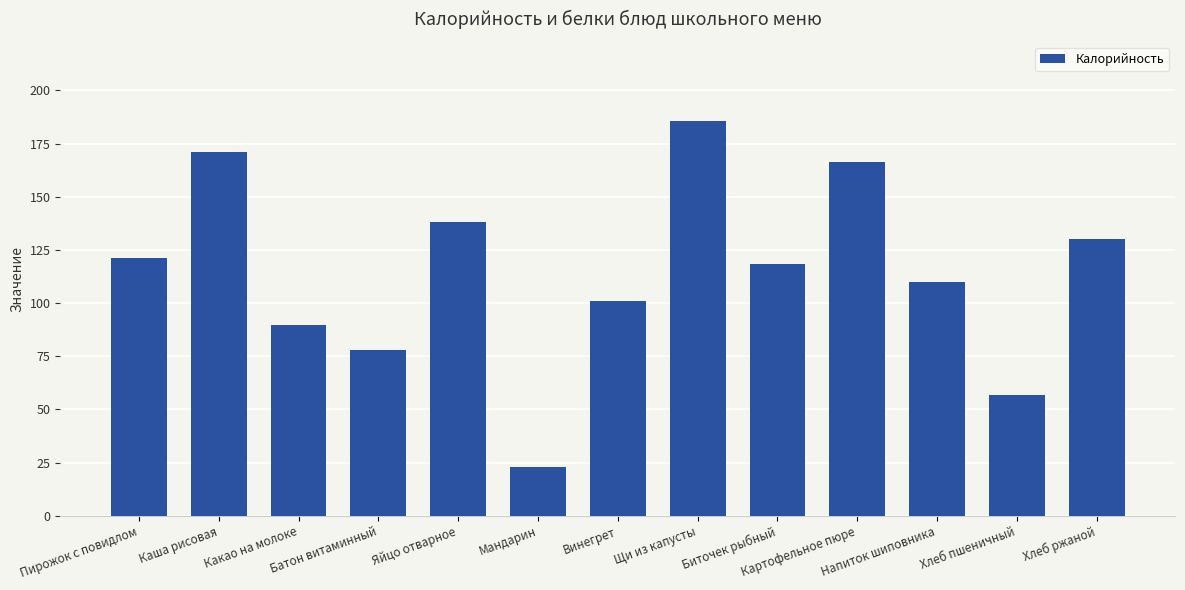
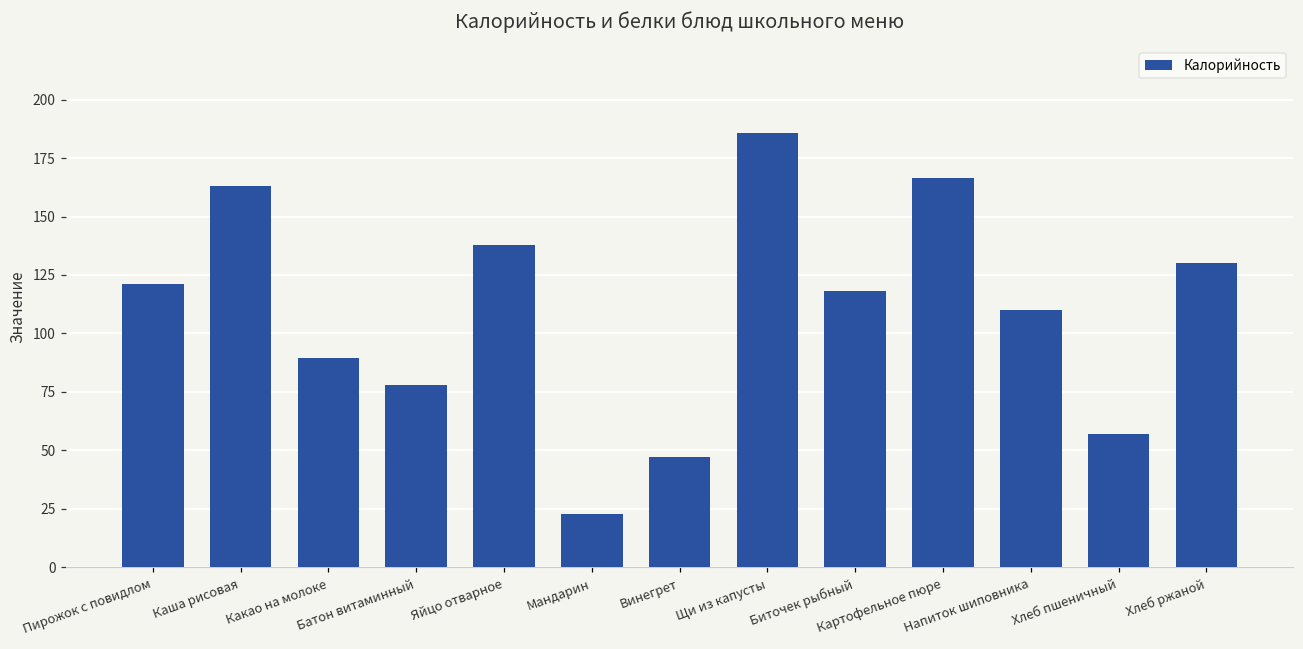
Каша рисовая: 171 -> 163
Винегрет: 101 -> 47
